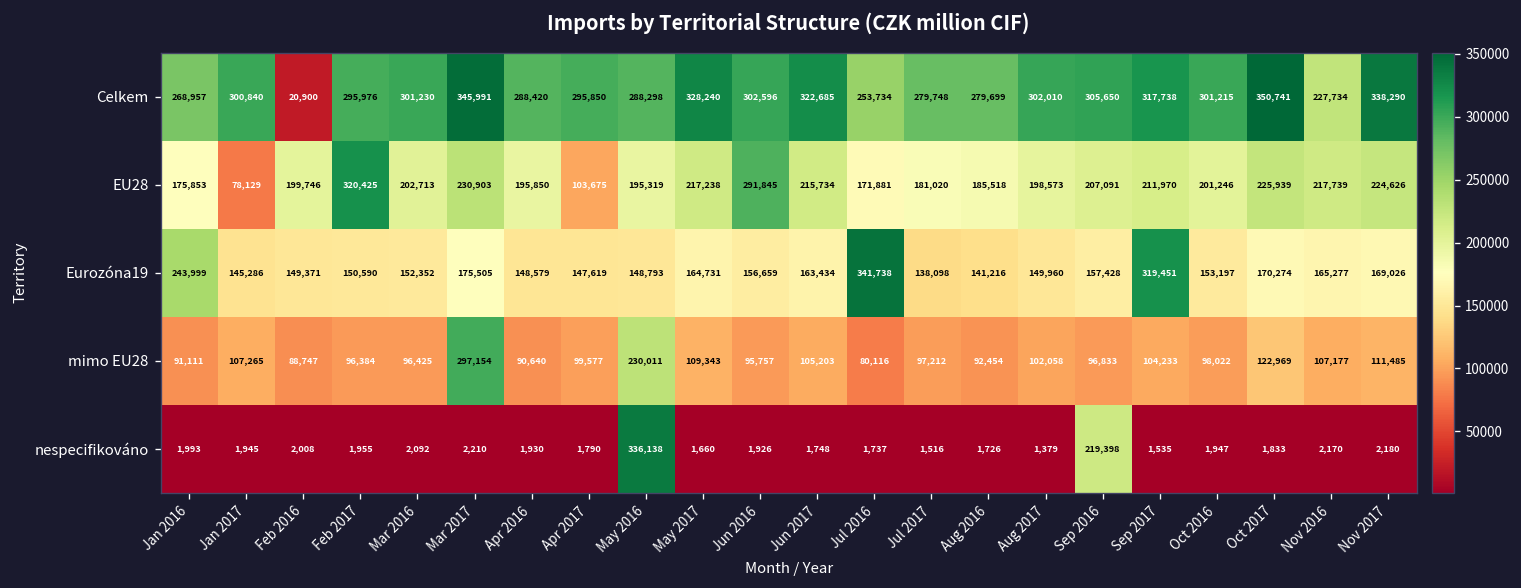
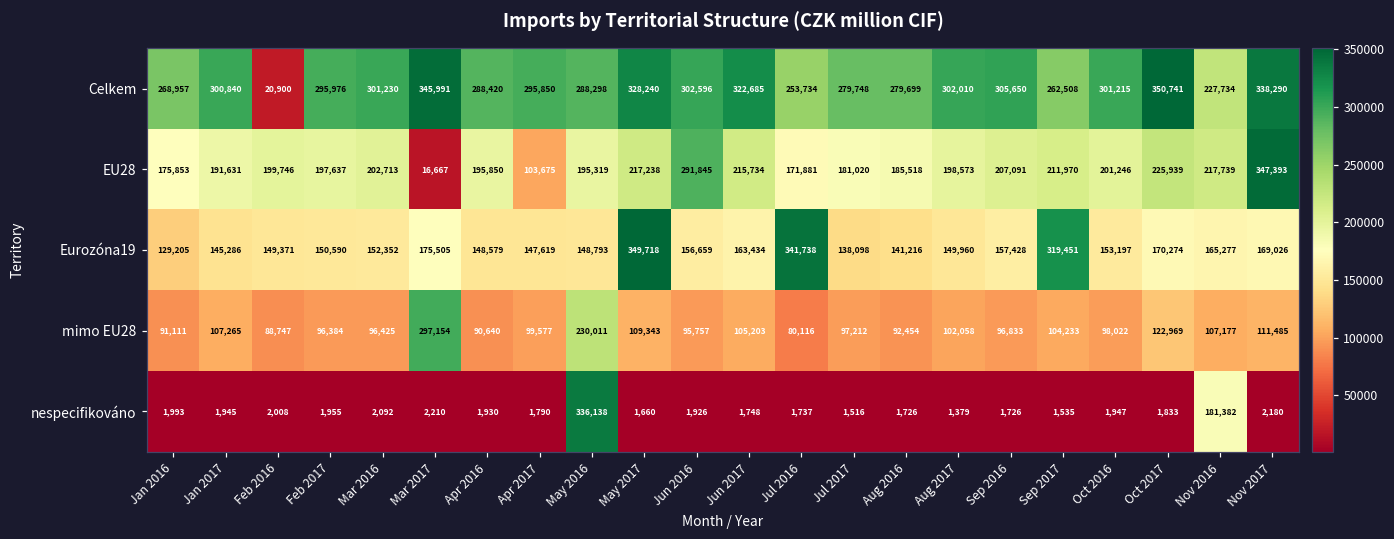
Celkem, Sep 2017: 317,738 -> 262,508
EU28, Jan 2017: 78,129 -> 191,631
EU28, Feb 2017: 320,425 -> 197,637
EU28, Mar 2017: 230,903 -> 16,667
EU28, Nov 2017: 224,626 -> 347,393
Eurozóna19, Jan 2016: 243,999 -> 129,205
Eurozóna19, May 2017: 164,731 -> 349,718
nespecifikováno, Sep 2016: 219,398 -> 1,726
nespecifikováno, Nov 2016: 2,170 -> 181,382
